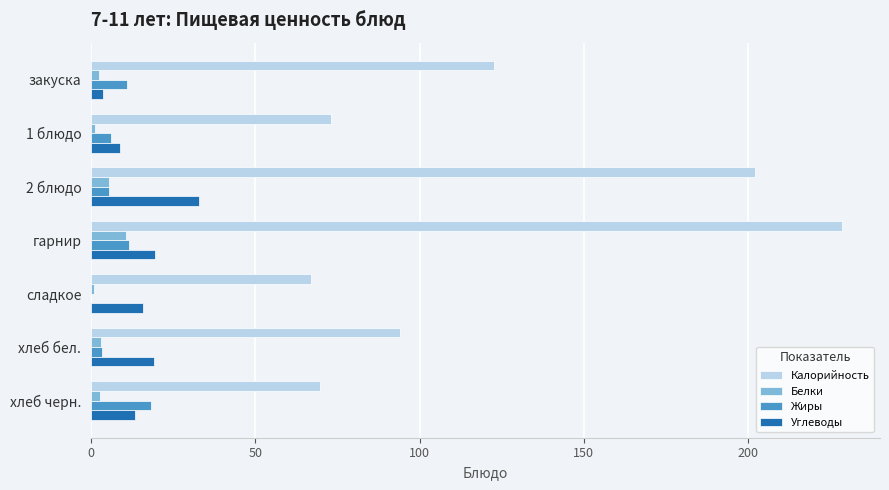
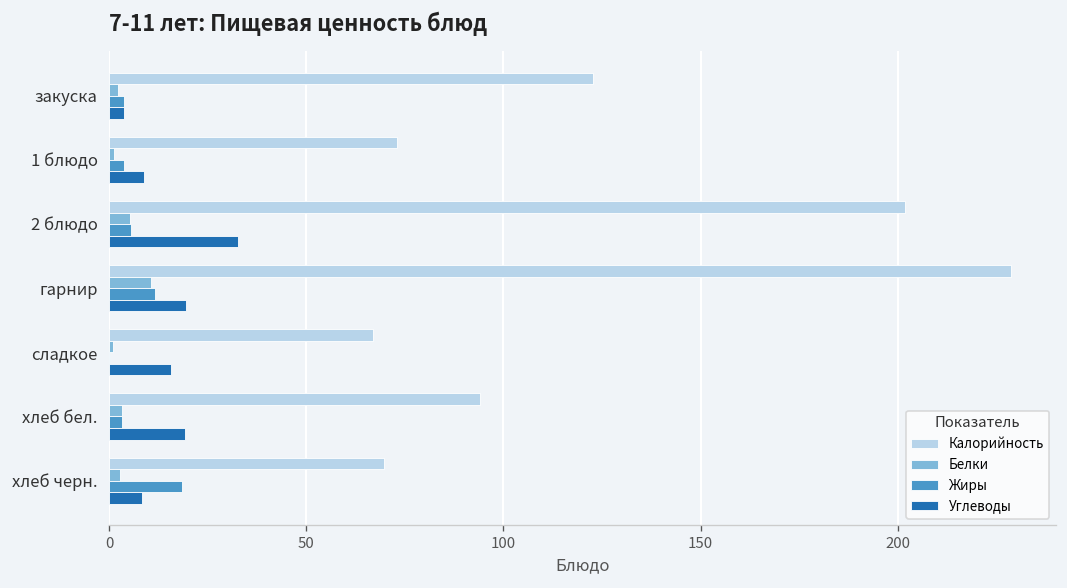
Жиры, закуска: 11 -> 4
Жиры, 1 блюдо: 6 -> 4
Углеводы, хлеб черн.: 13 -> 8
